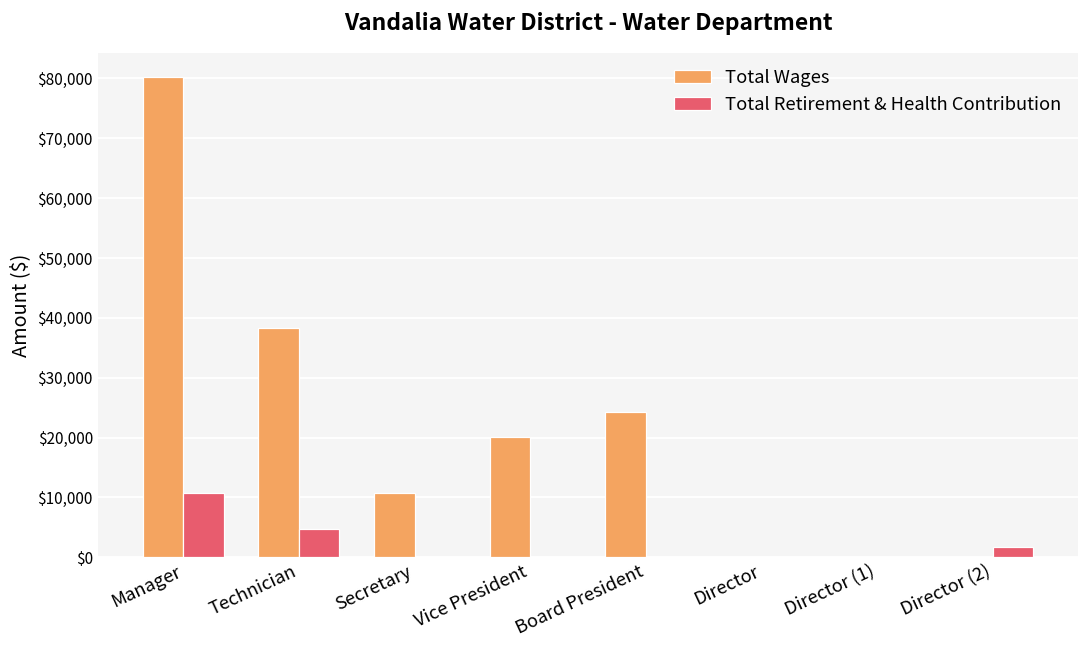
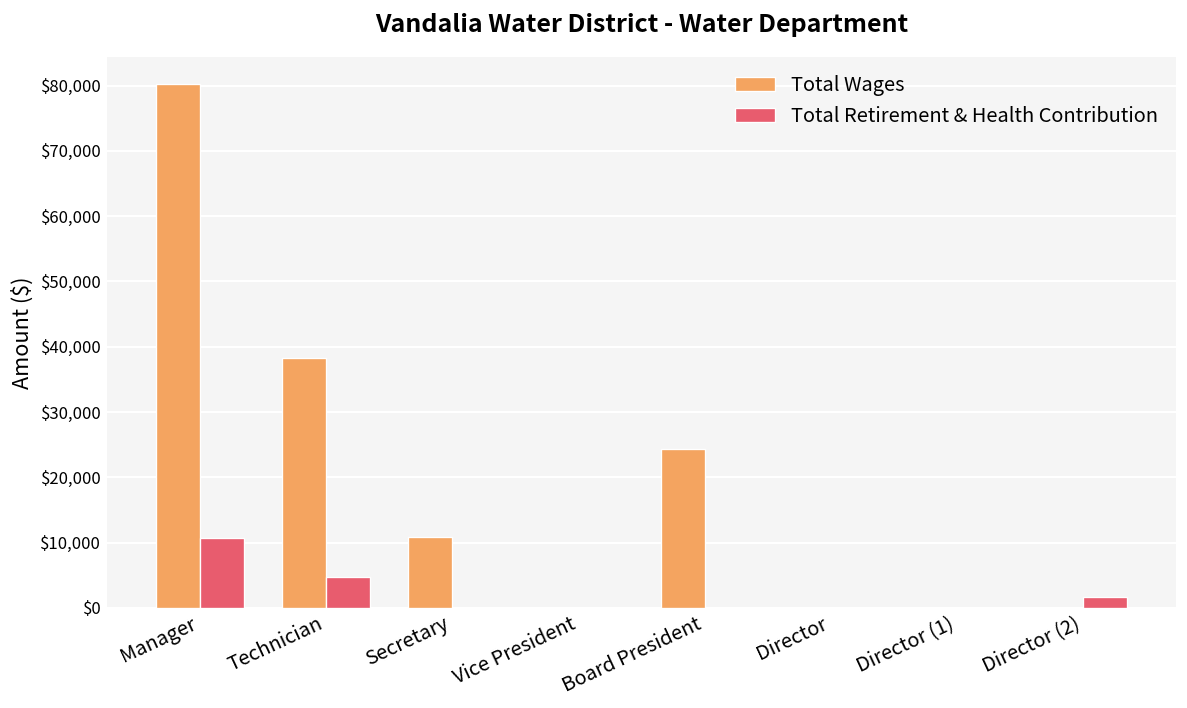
Total Wages, Vice President: $20,000 -> $0
